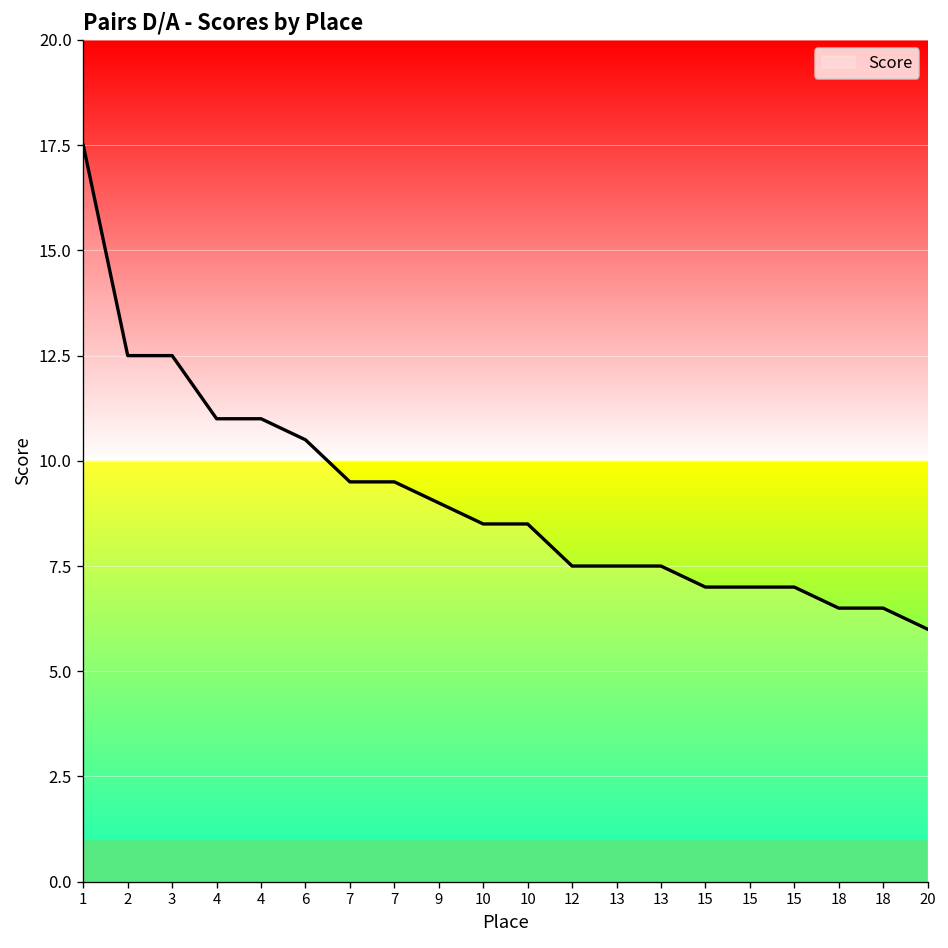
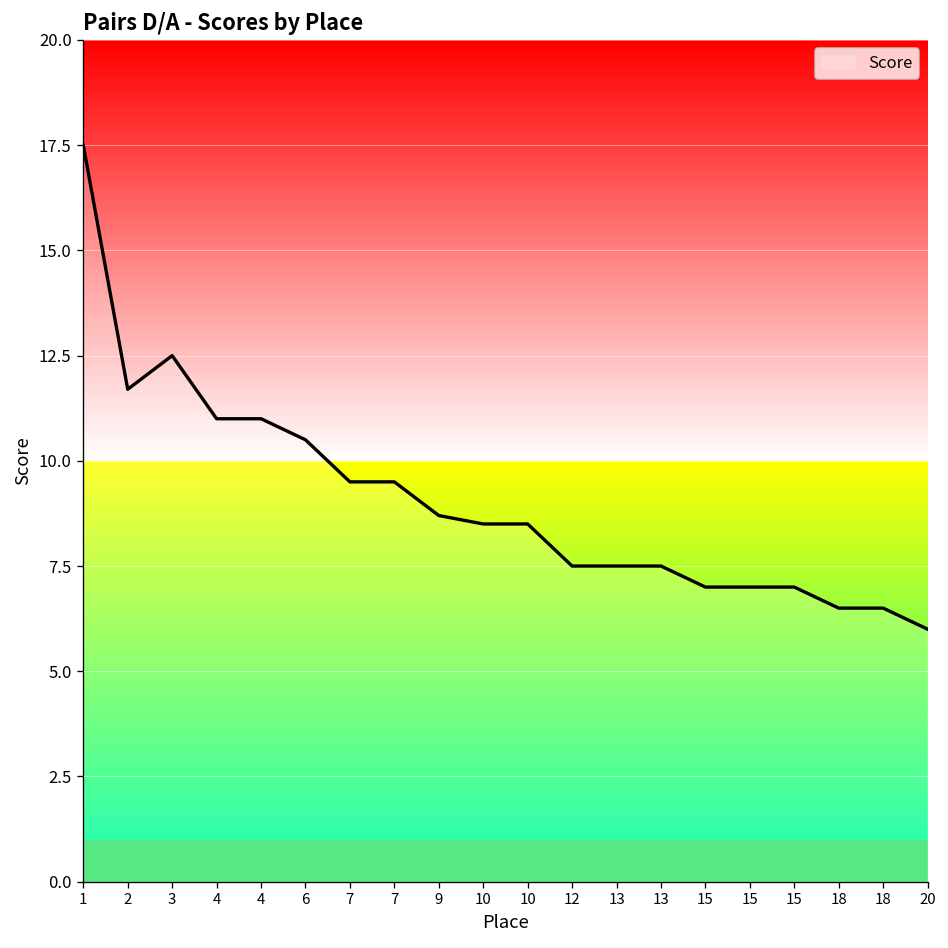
2: 12.5 -> 11.7
9: 9.0 -> 8.7
